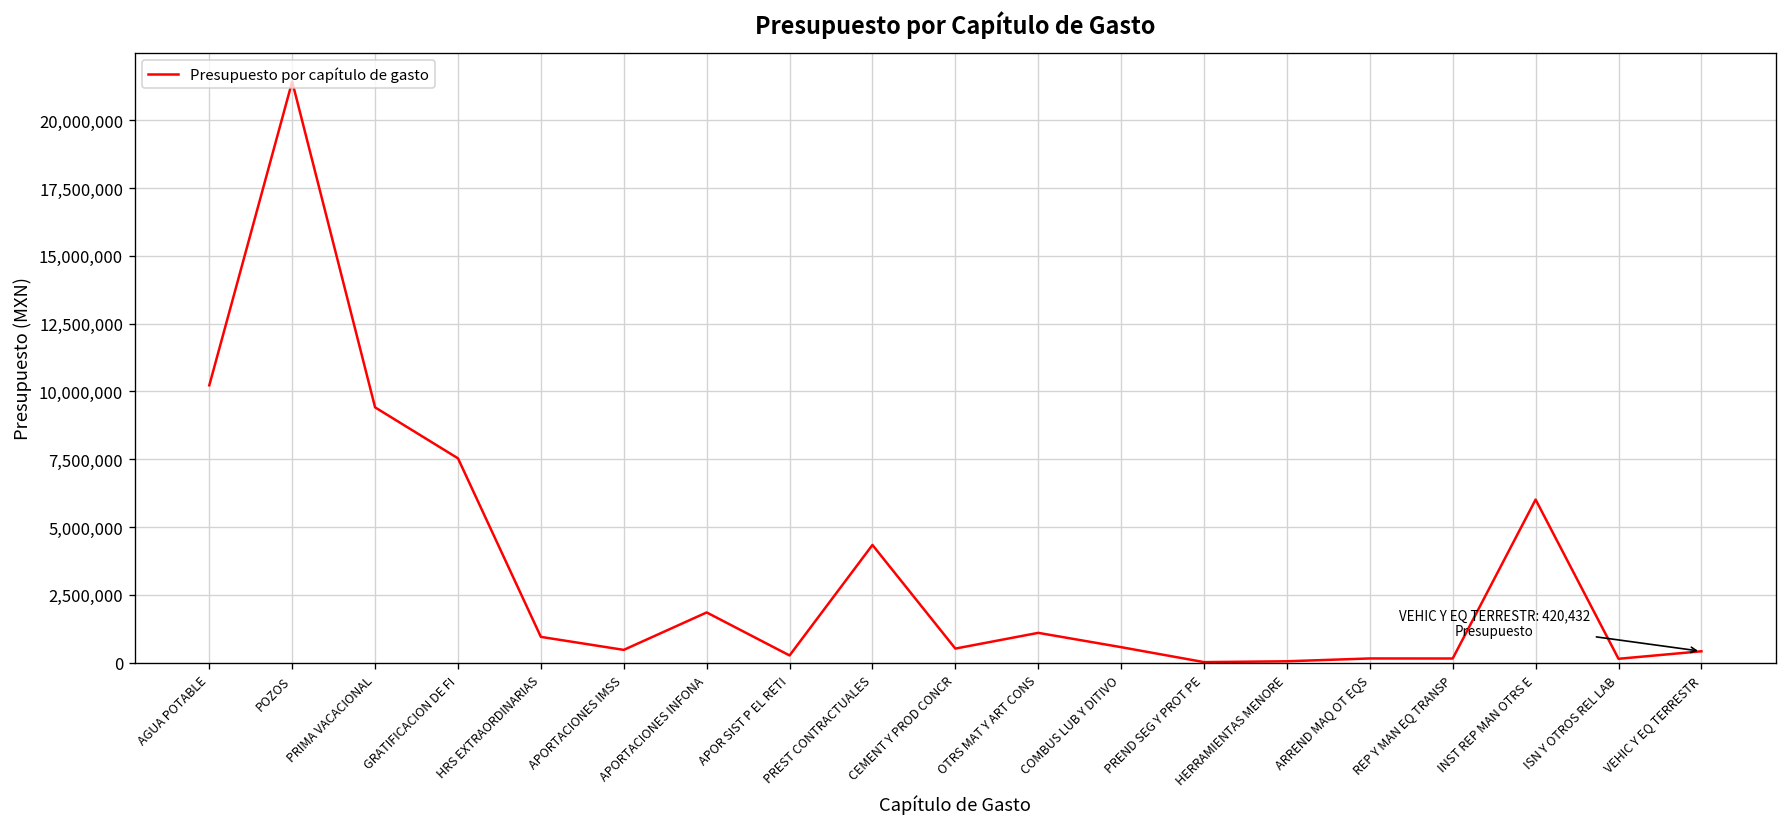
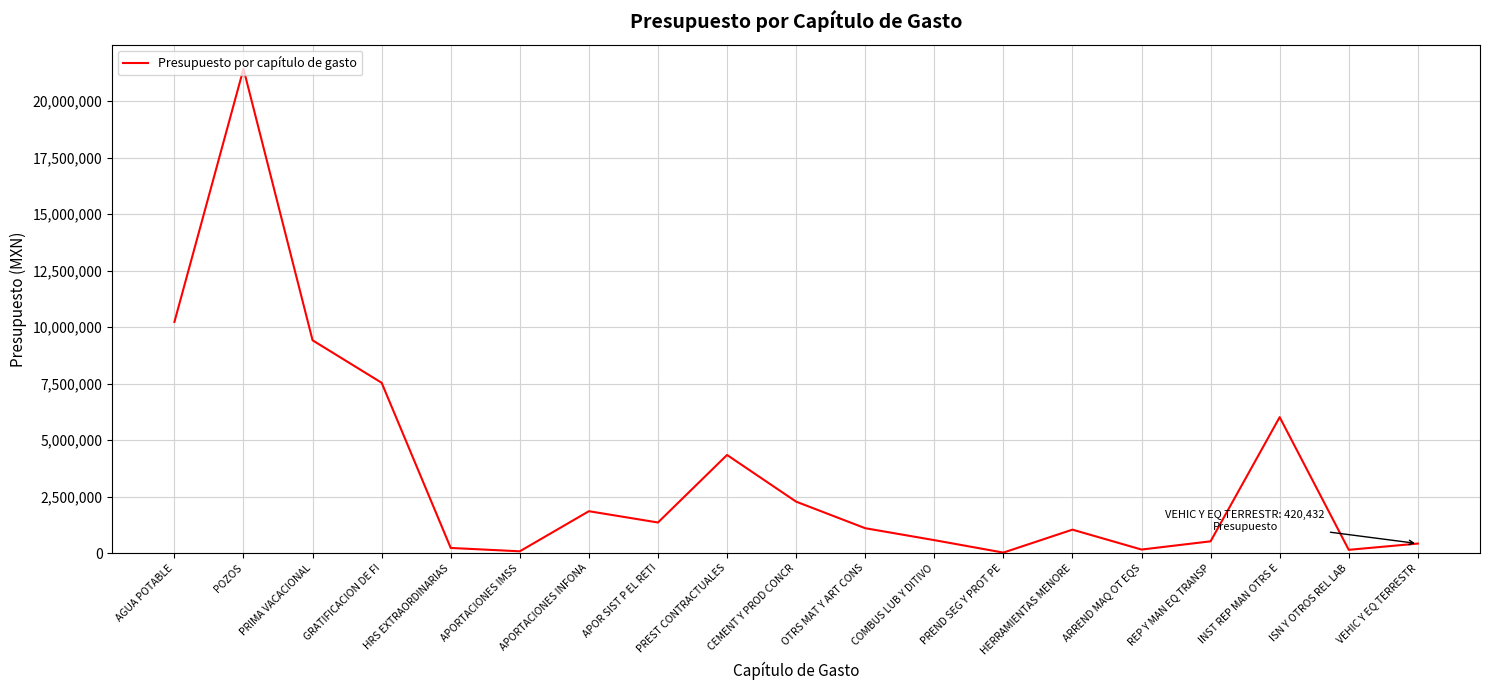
HRS EXTRAORDINARIAS: 1,000,000 -> 200,000
APORTACIONES IMSS: 500,000 -> 100,000
APOR SIST P EL RETI: 300,000 -> 1,400,000
CEMENT Y PROD CONCR: 500,000 -> 2,300,000
HERRAMIENTAS MENORE: 100,000 -> 1,000,000
REP Y MAN EQ TRANSP: 200,000 -> 500,000
